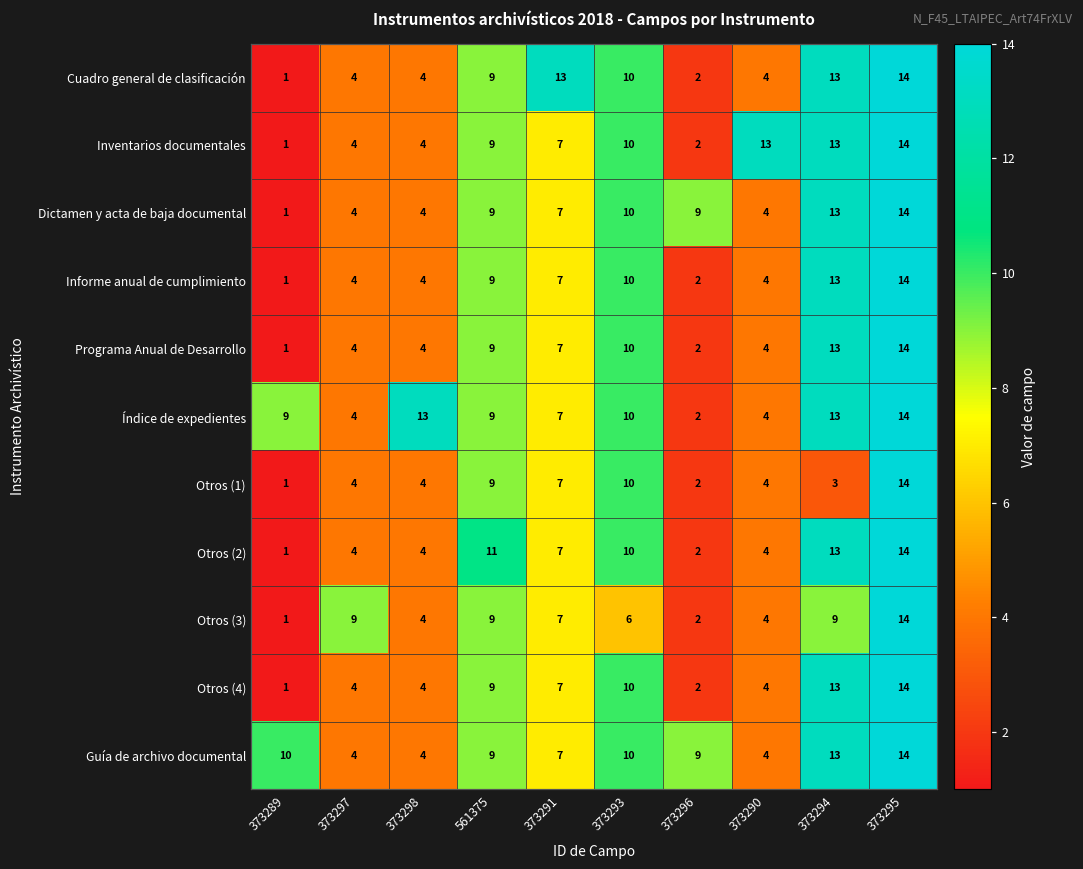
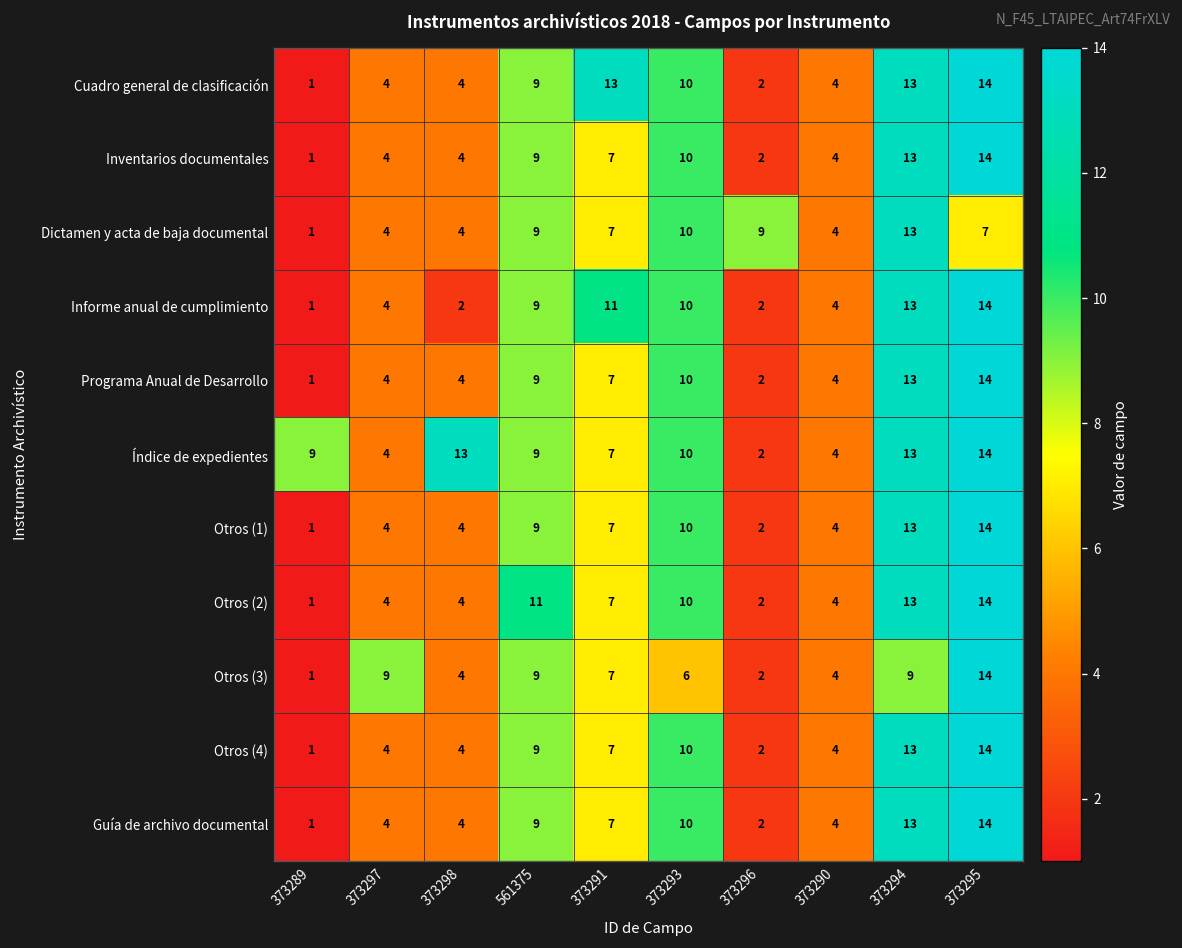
Inventarios documentales, 373290: 13 -> 4
Dictamen y acta de baja documental, 373295: 14 -> 7
Informe anual de cumplimiento, 373298: 4 -> 2
Informe anual de cumplimiento, 373291: 7 -> 11
Otros (1), 373294: 3 -> 13
Guía de archivo documental, 373289: 10 -> 1
Guía de archivo documental, 373296: 9 -> 2
